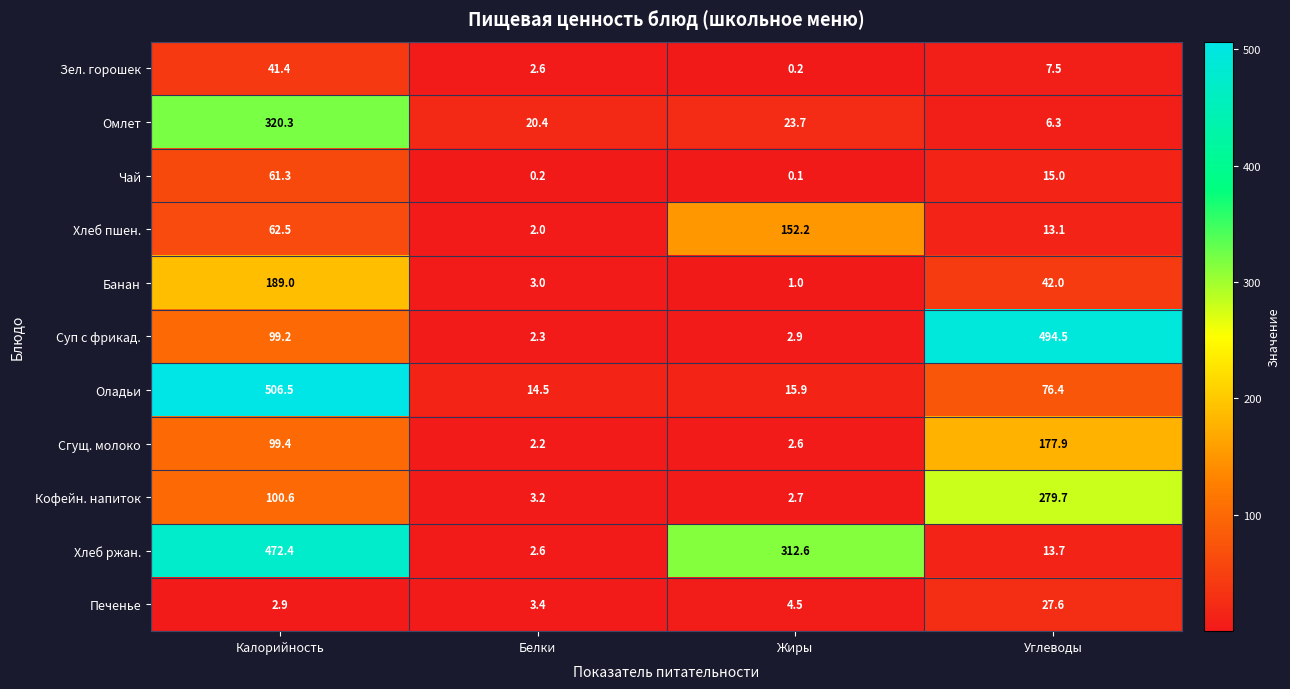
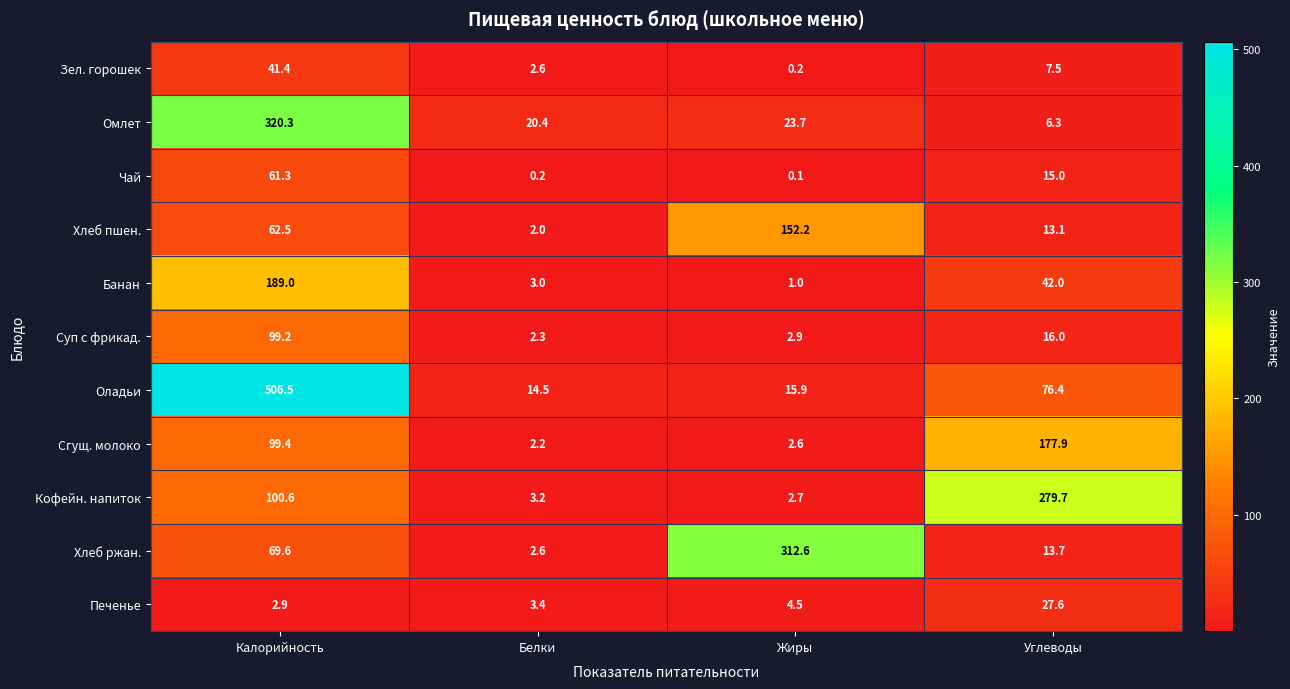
Суп с фрикад., Углеводы: 494.5 -> 16.0
Хлеб ржан., Калорийность: 472.4 -> 69.6
